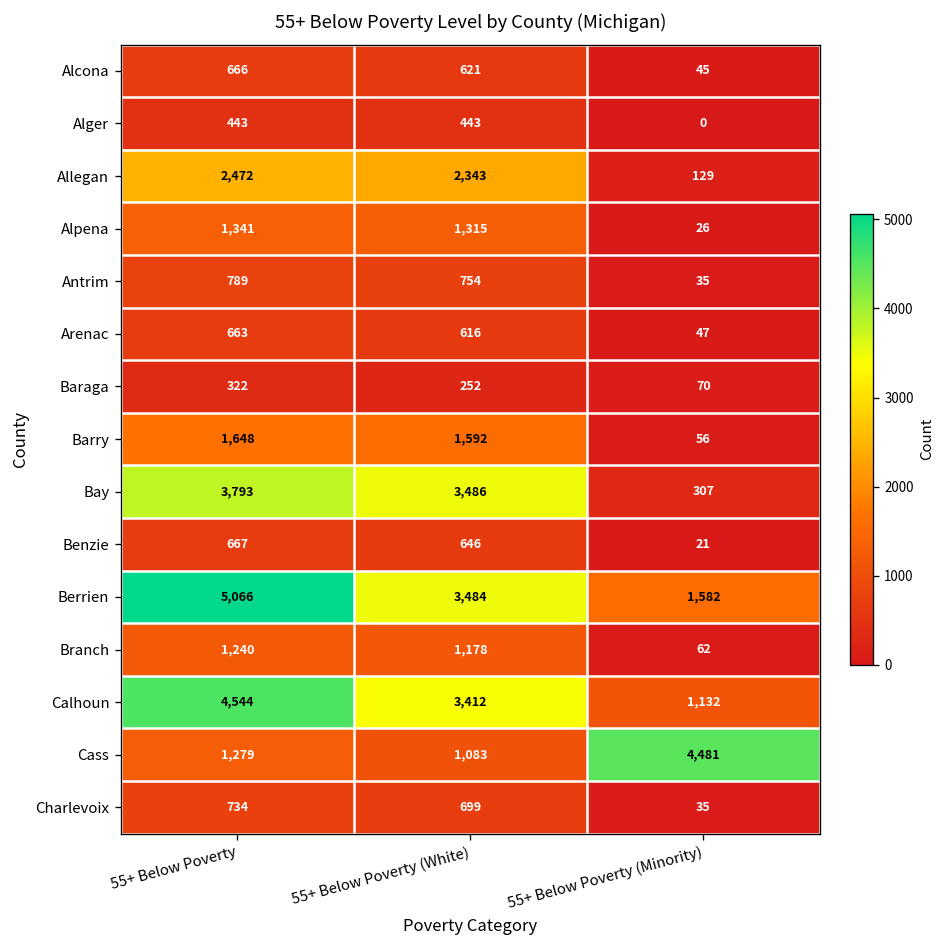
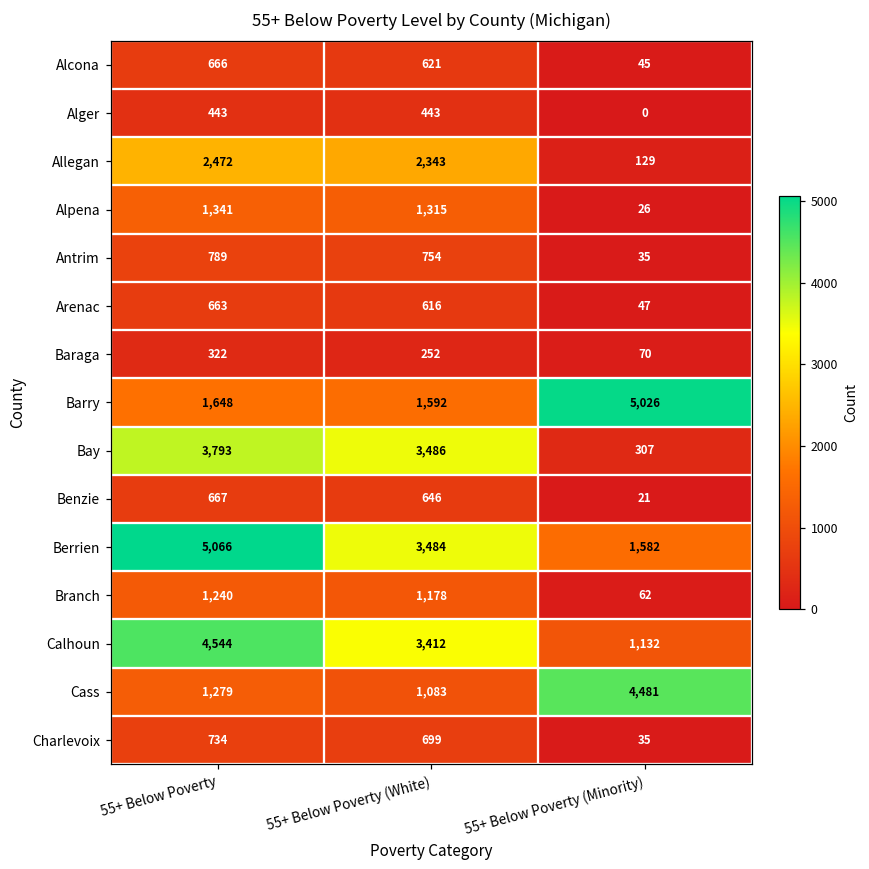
Barry, 55+ Below Poverty (Minority): 56 -> 5,026
